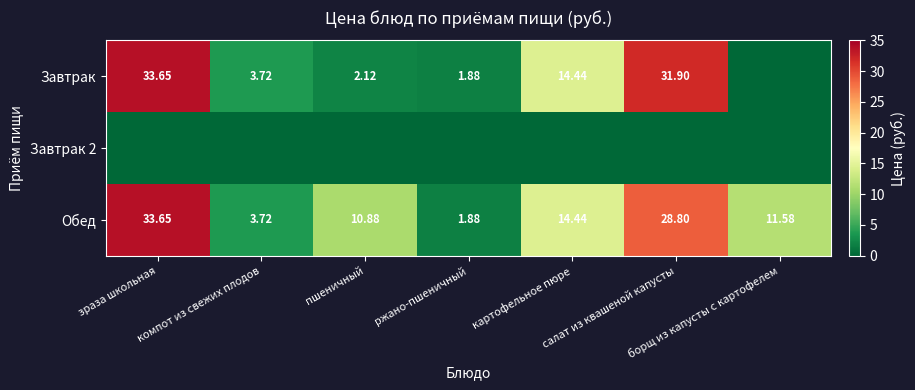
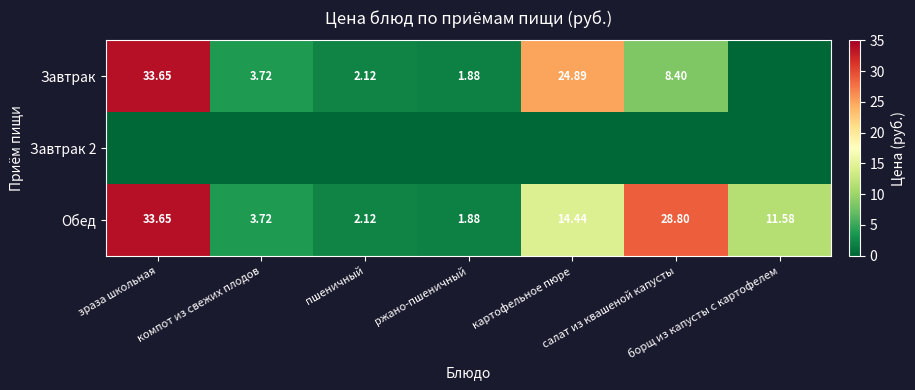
Завтрак, картофельное пюре: 14.44 -> 24.89
Завтрак, салат из квашеной капусты: 31.90 -> 8.40
Обед, пшеничный: 10.88 -> 2.12
